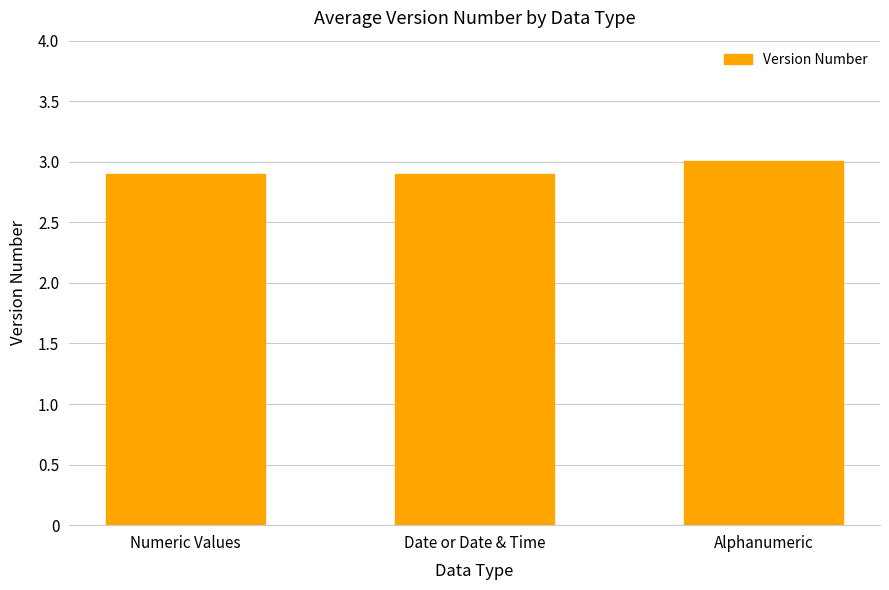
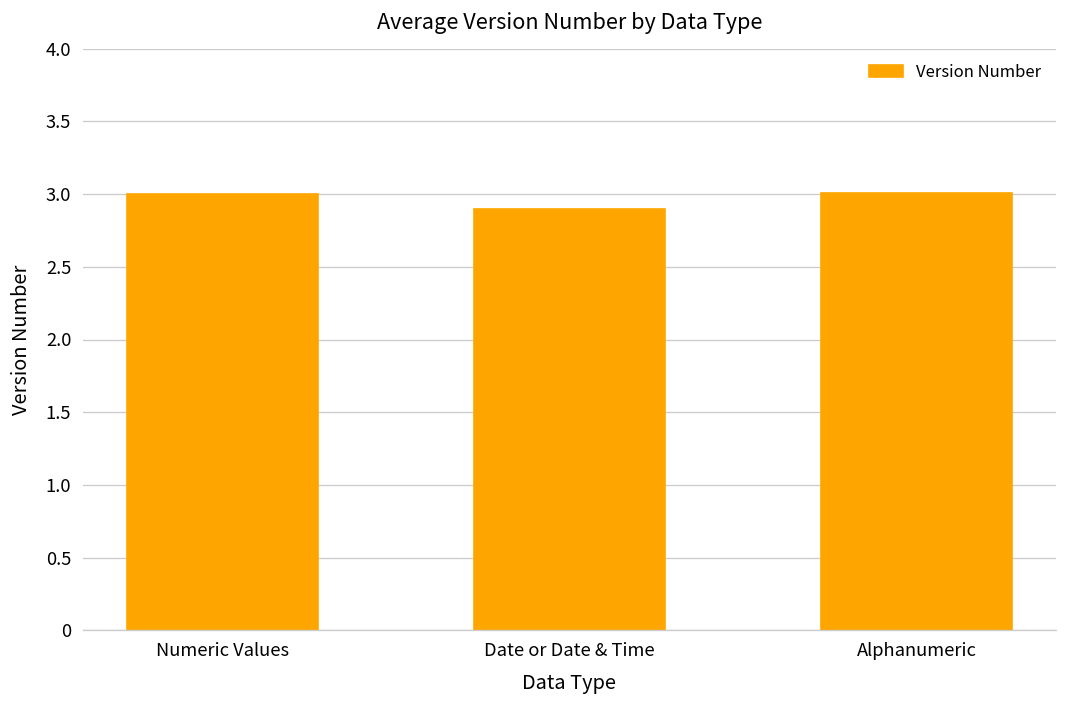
Numeric Values: 2.9 -> 3.0
